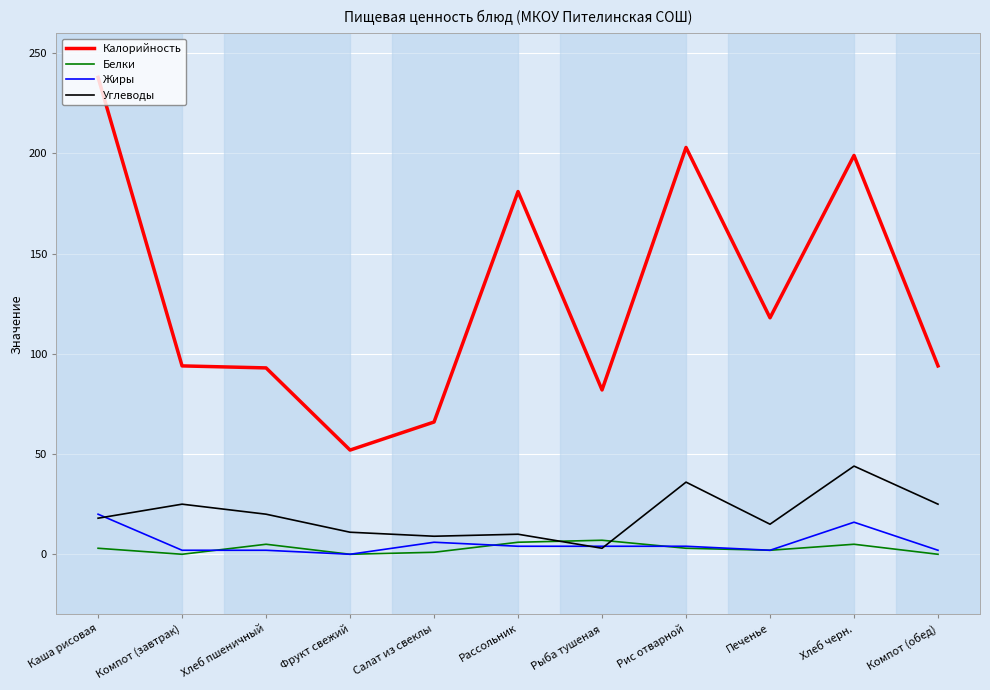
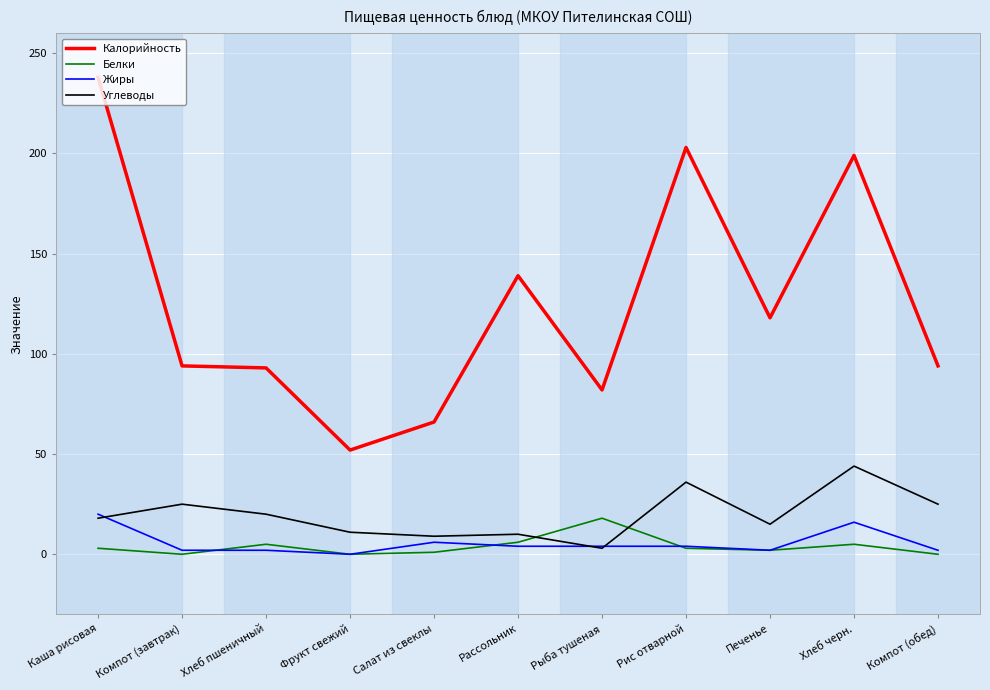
Калорийность, Рассольник: 181 -> 139
Белки, Рыба тушеная: 7 -> 18
